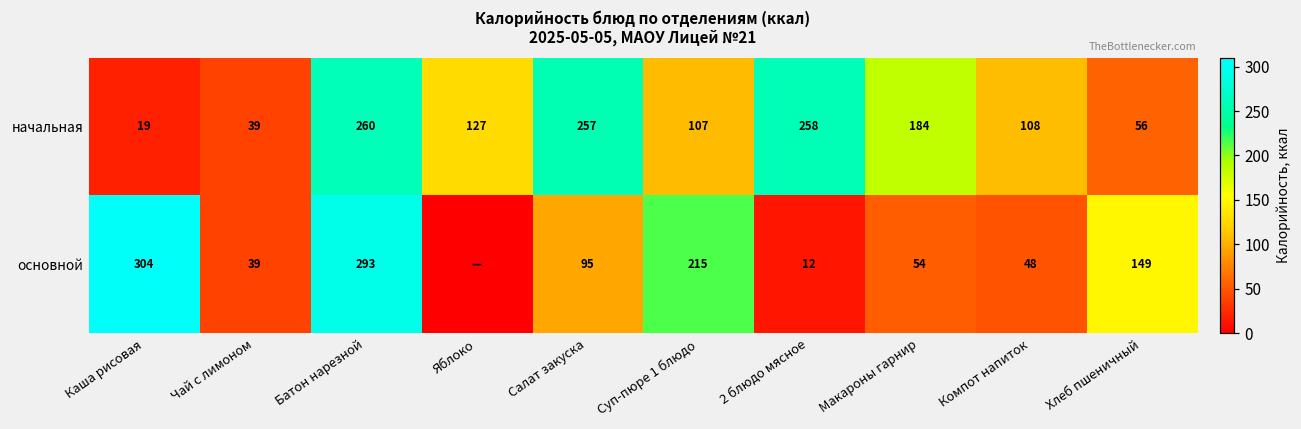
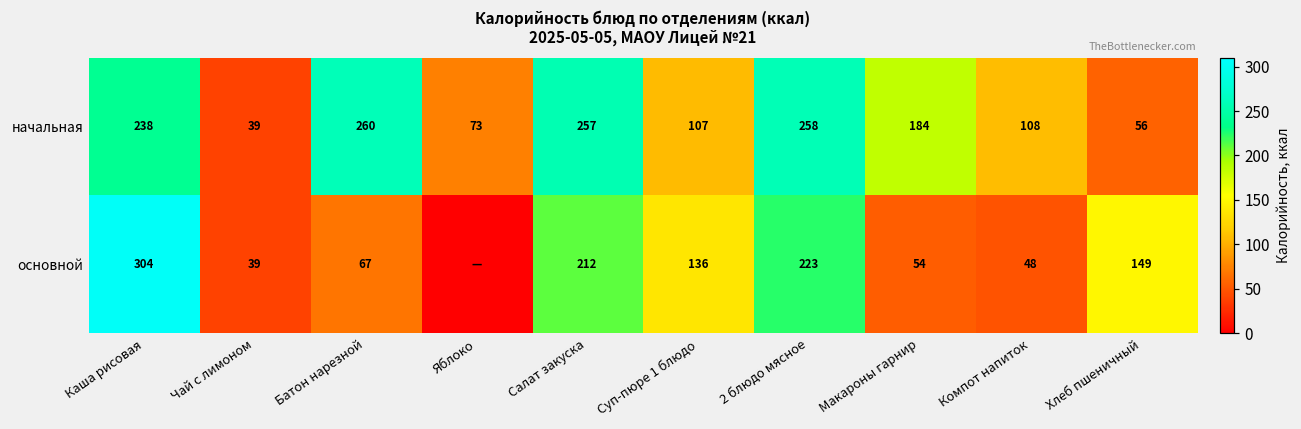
начальная, Каша рисовая: 19 -> 238
начальная, Яблоко: 127 -> 73
основной, Батон нарезной: 293 -> 67
основной, Салат закуска: 95 -> 212
основной, Суп-пюре 1 блюдо: 215 -> 136
основной, 2 блюдо мясное: 12 -> 223
